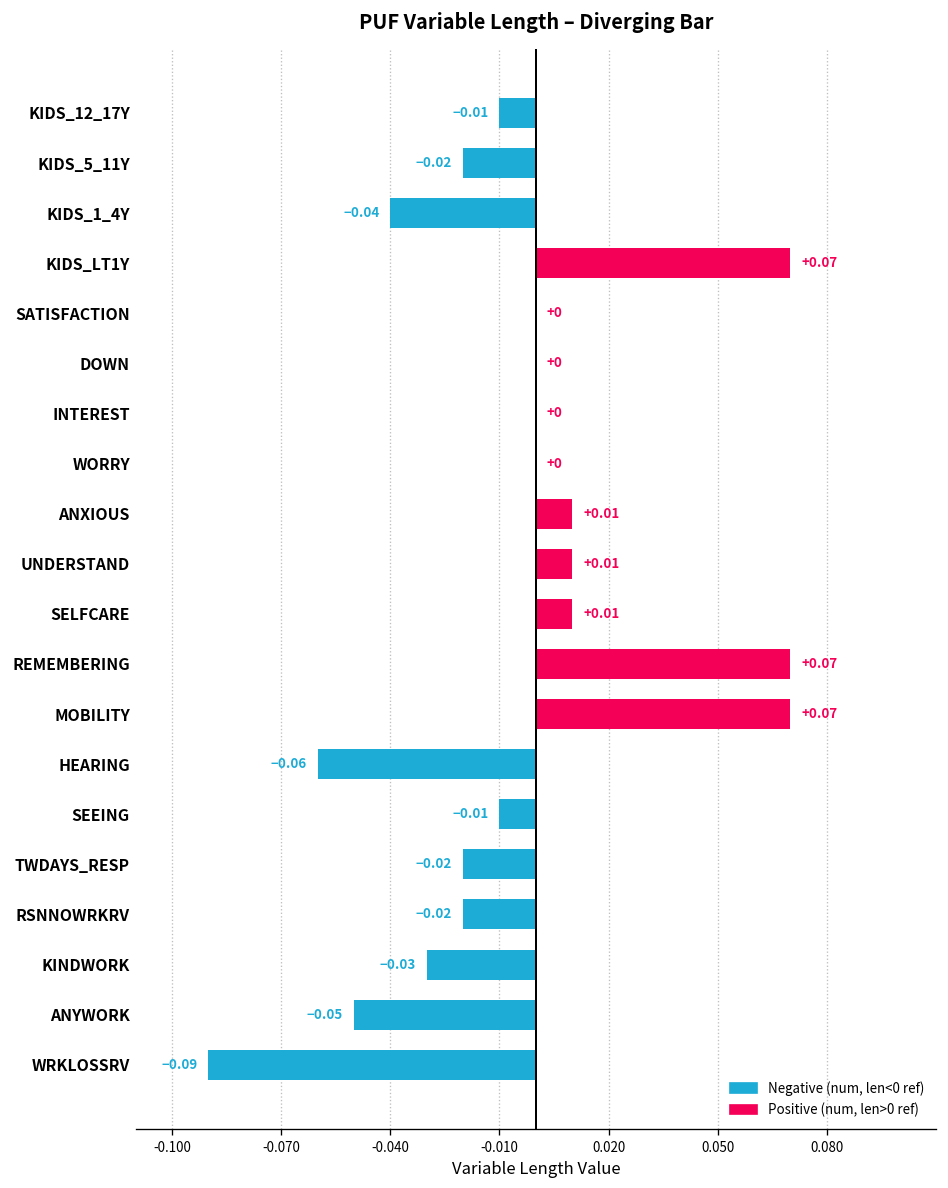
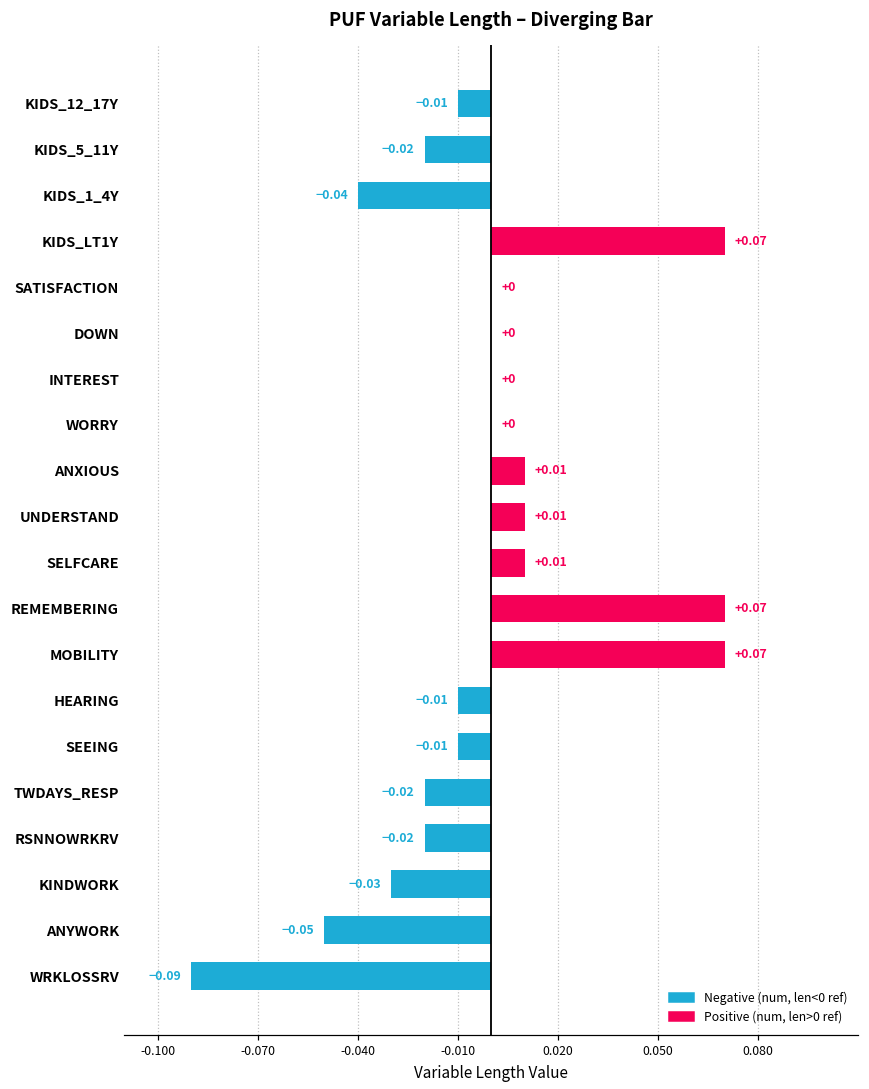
HEARING: -0.06 -> -0.01
